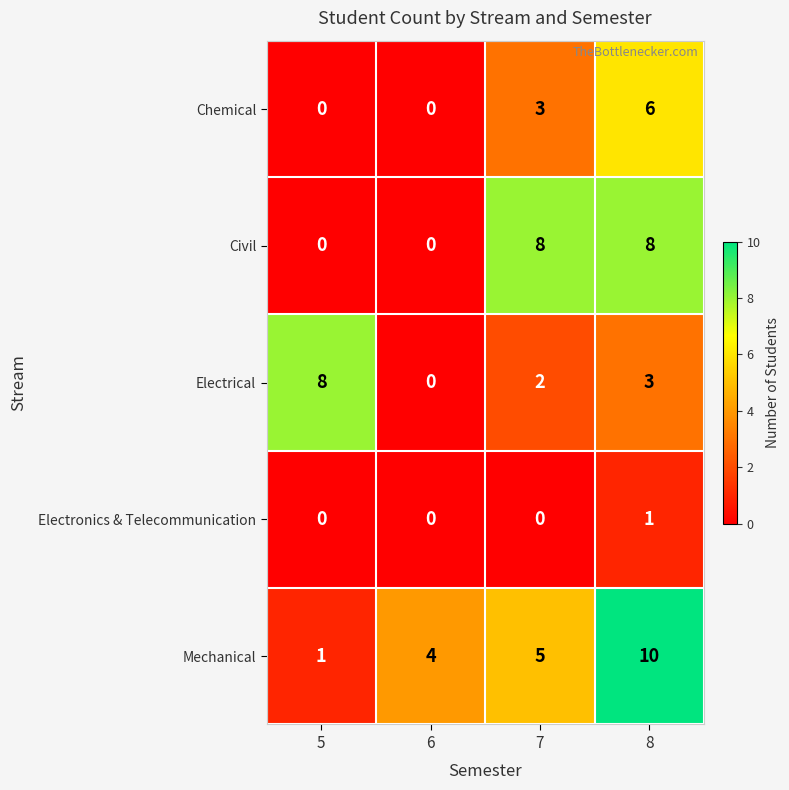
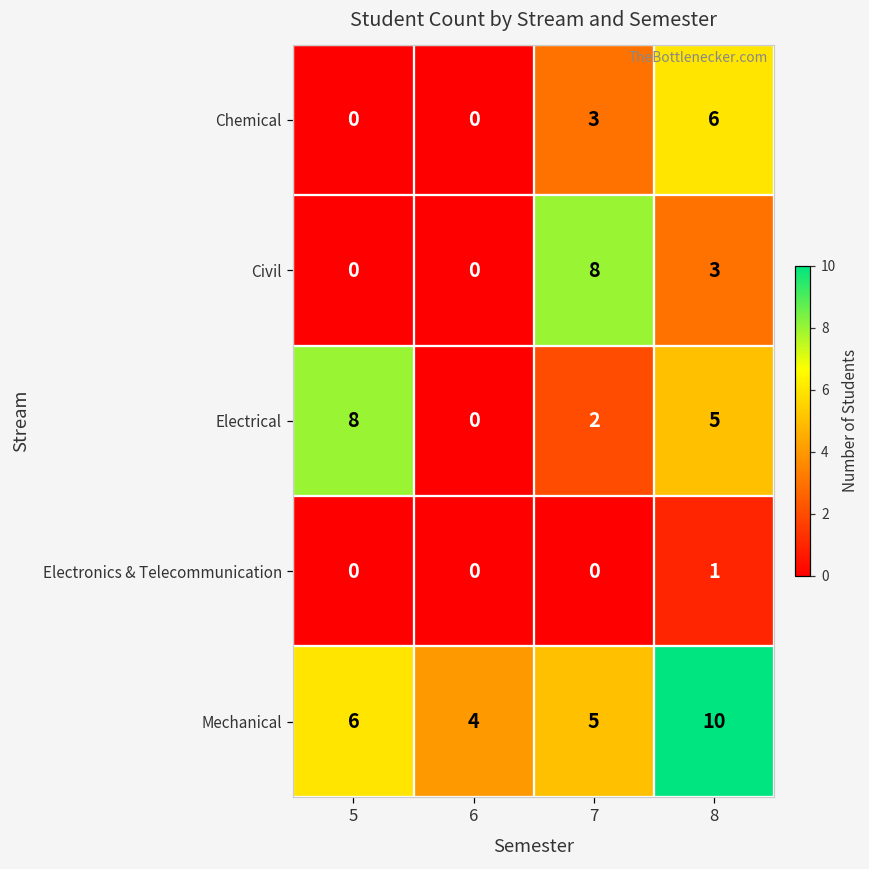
Civil, 8: 8 -> 3
Electrical, 8: 3 -> 5
Mechanical, 5: 1 -> 6
